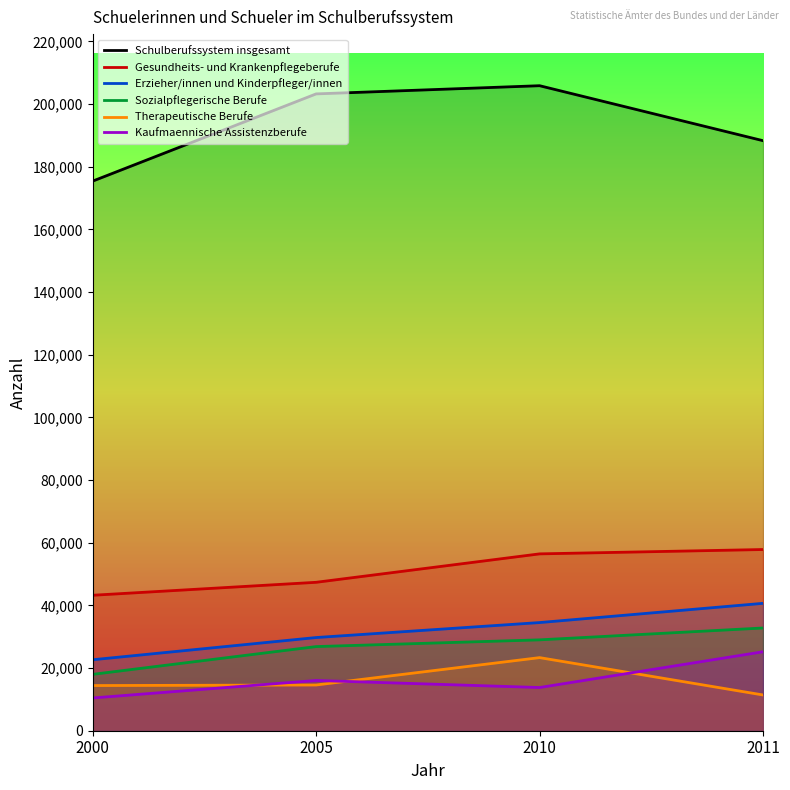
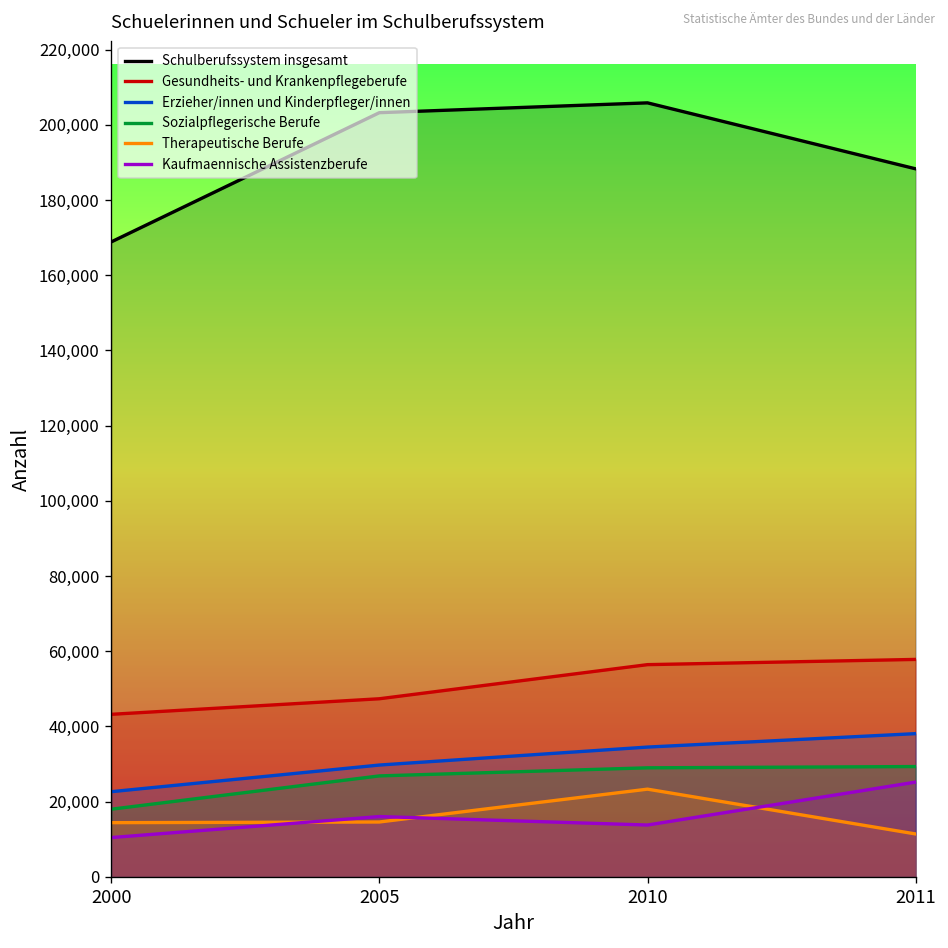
Schulberufssystem insgesamt, 2000: 175,000 -> 169,000
Erzieher/innen und Kinderpfleger/innen, 2011: 41,000 -> 38,000
Sozialpflegerische Berufe, 2011: 33,000 -> 29,000
